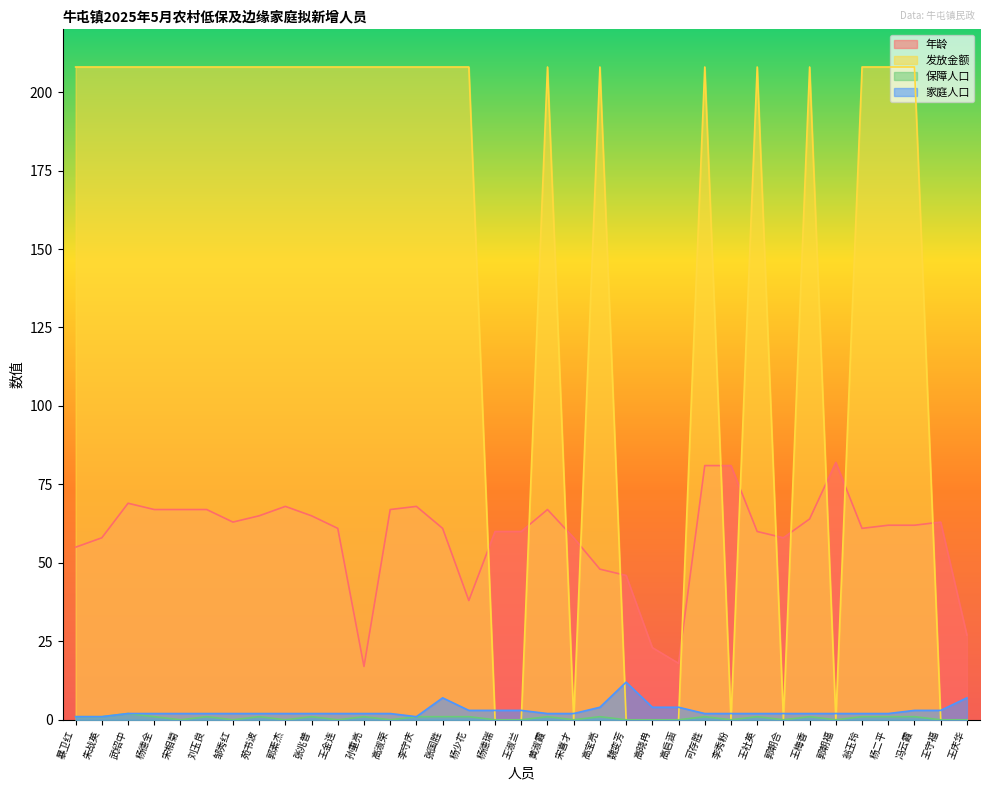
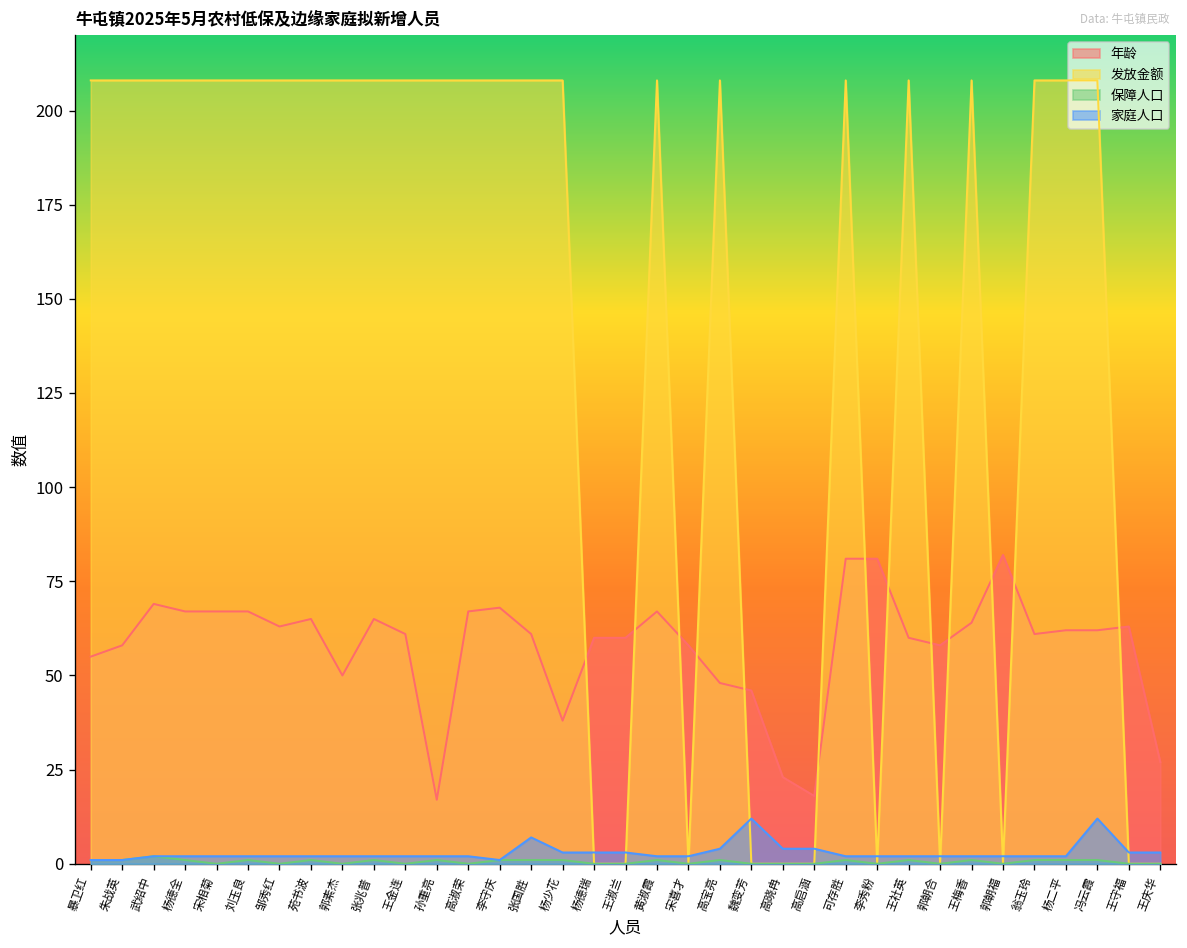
年龄, 郭素杰: 68 -> 50
家庭人口, 冯云霞: 3 -> 12
家庭人口, 王庆华: 7 -> 3
